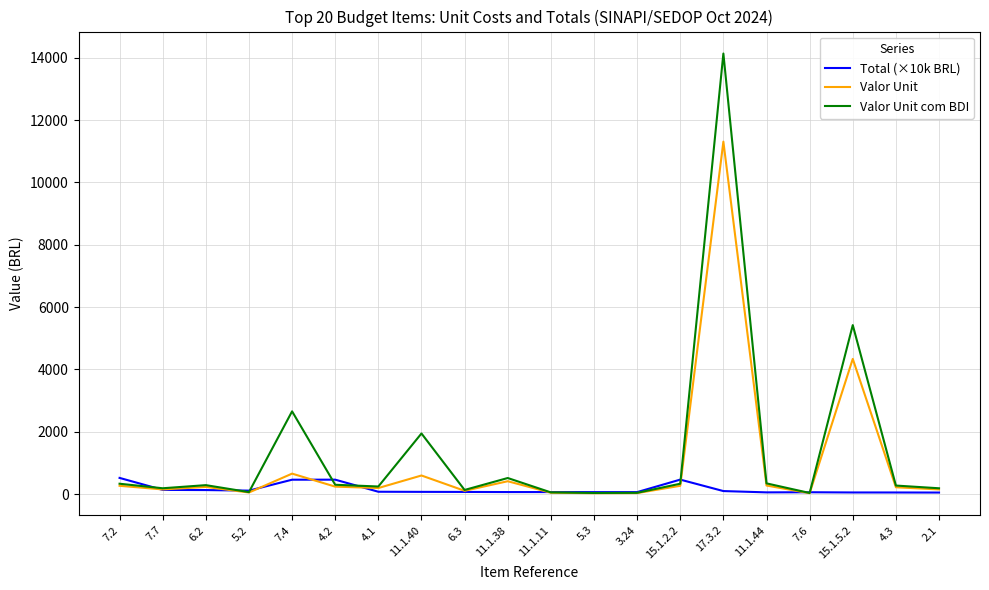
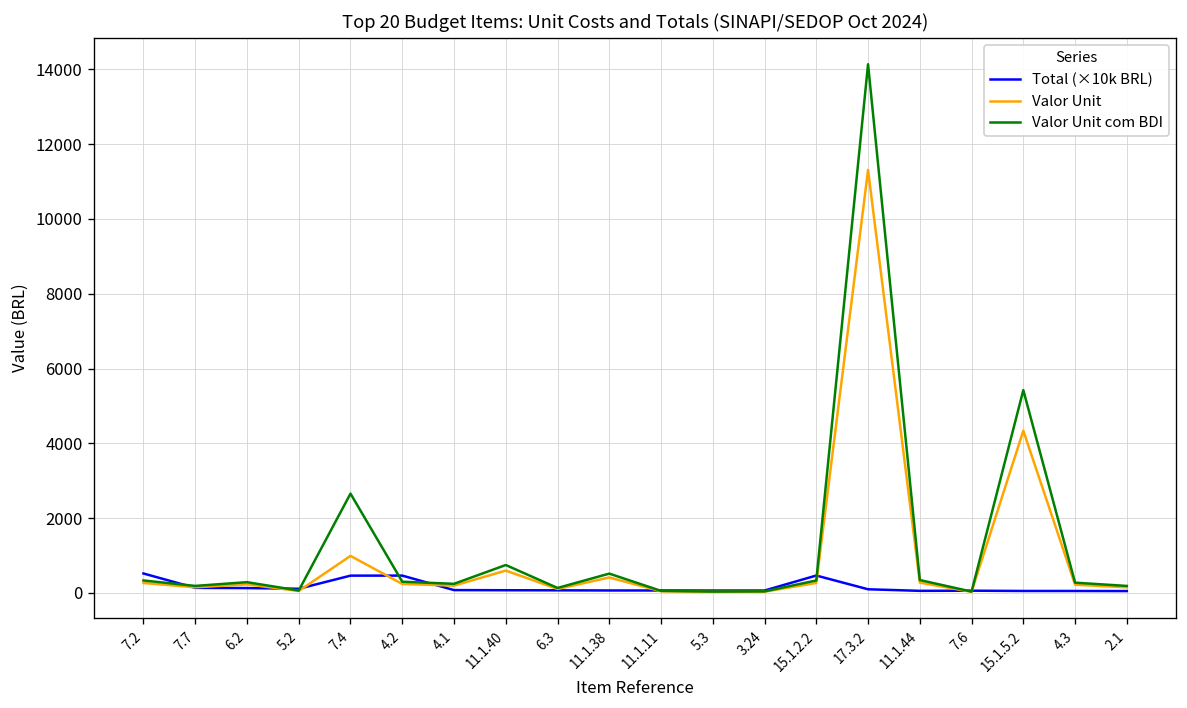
Valor Unit, 7.4: 700 -> 1000
Valor Unit com BDI, 11.1.40: 1900 -> 700
